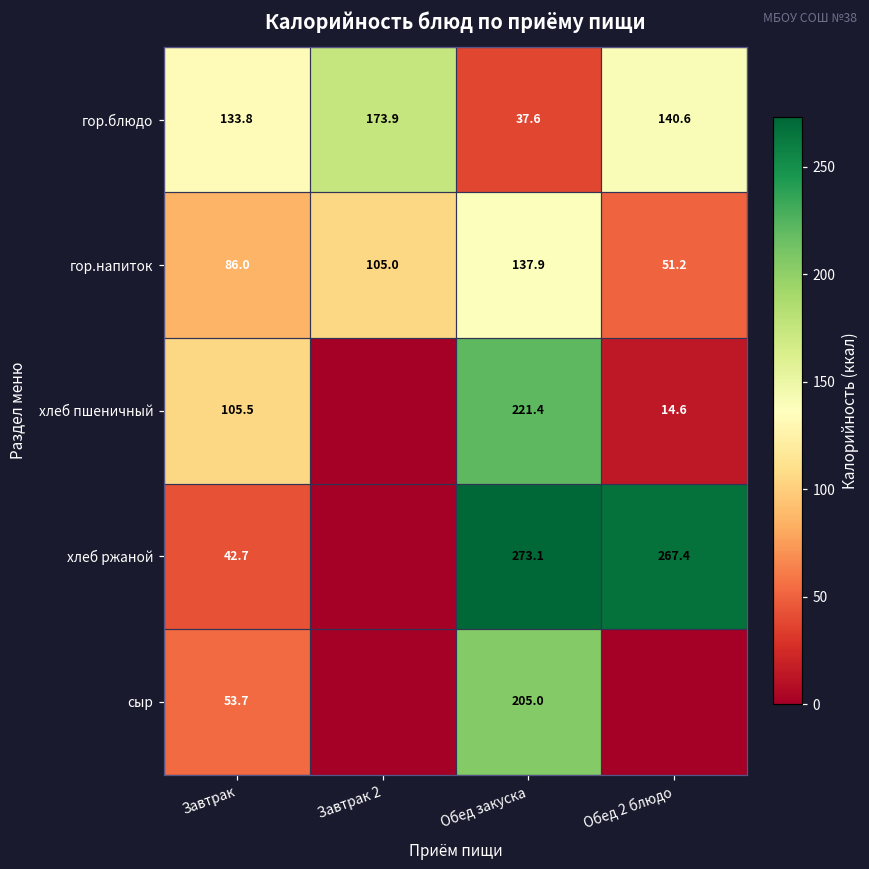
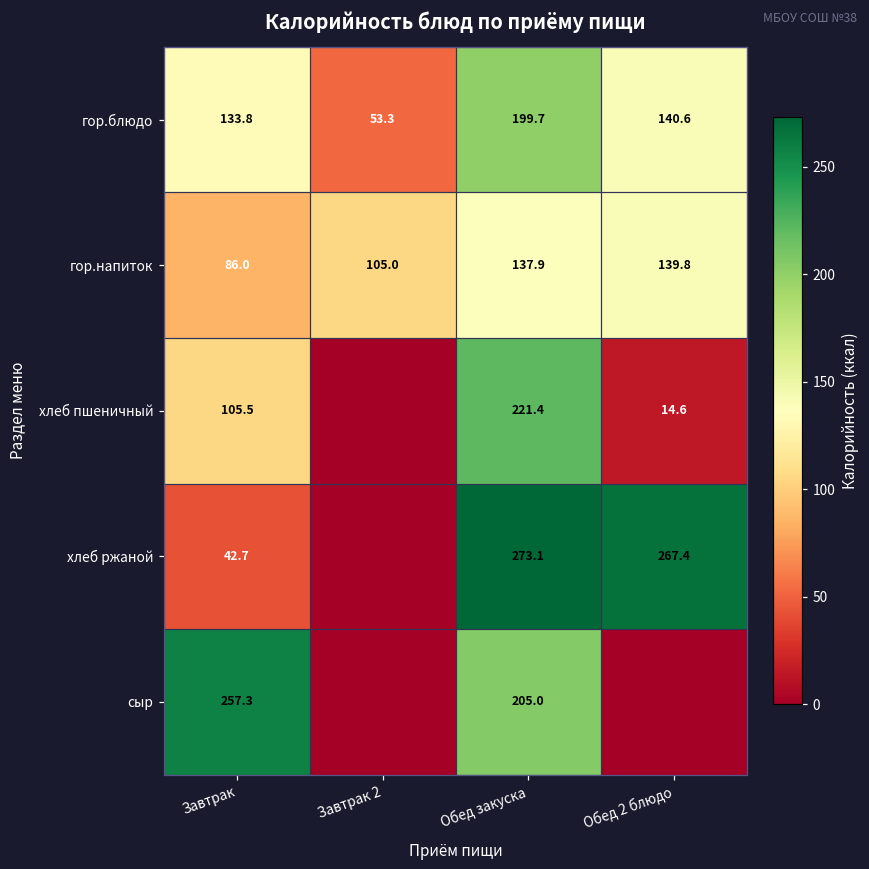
гор.блюдо, Завтрак 2: 173.9 -> 53.3
гор.блюдо, Обед закуска: 37.6 -> 199.7
гор.напиток, Обед 2 блюдо: 51.2 -> 139.8
сыр, Завтрак: 53.7 -> 257.3
